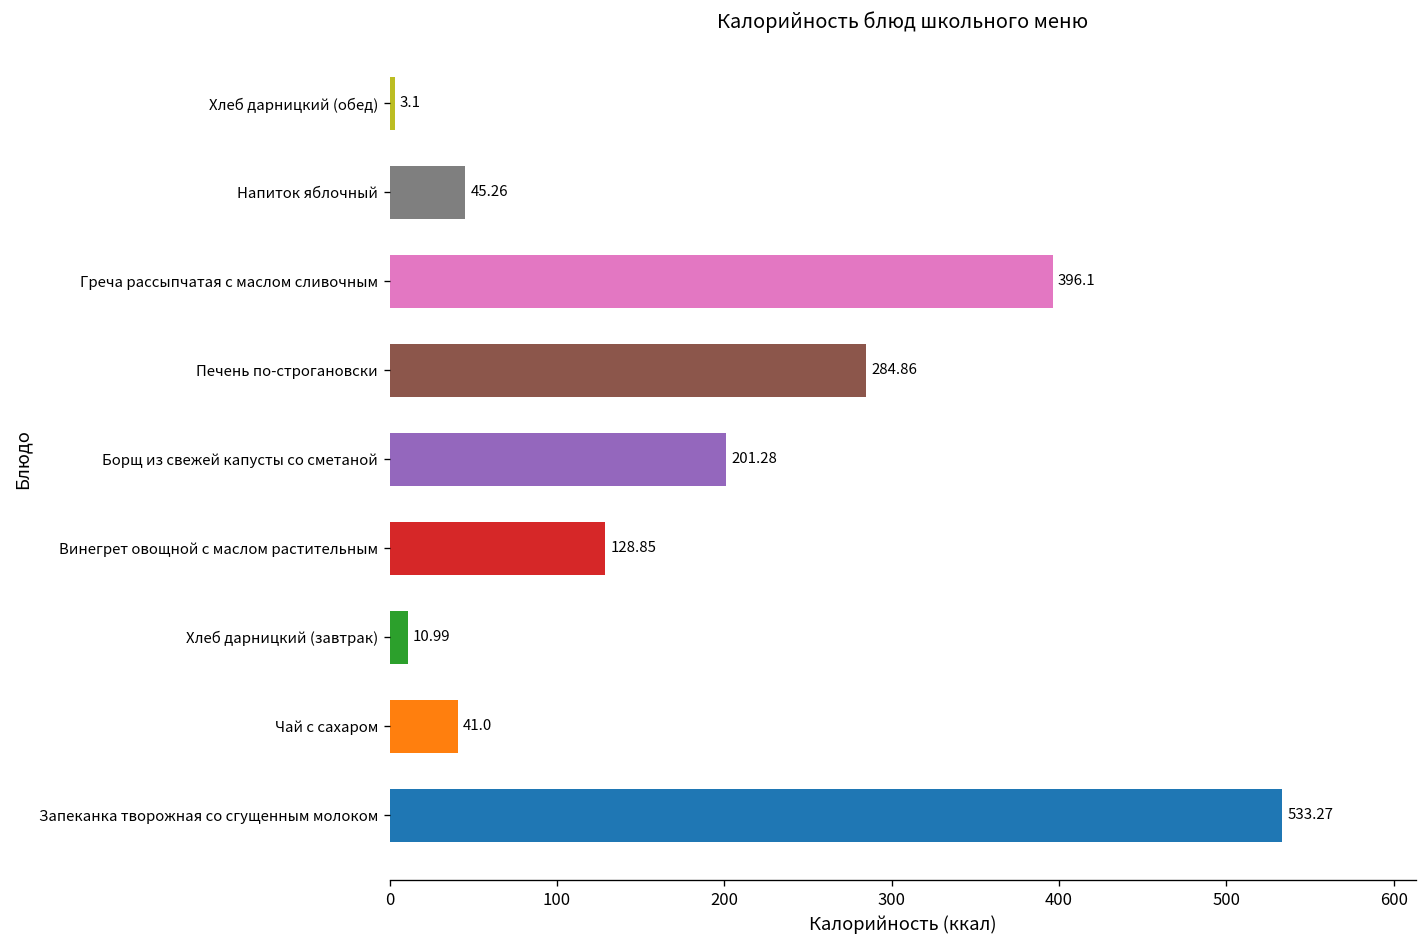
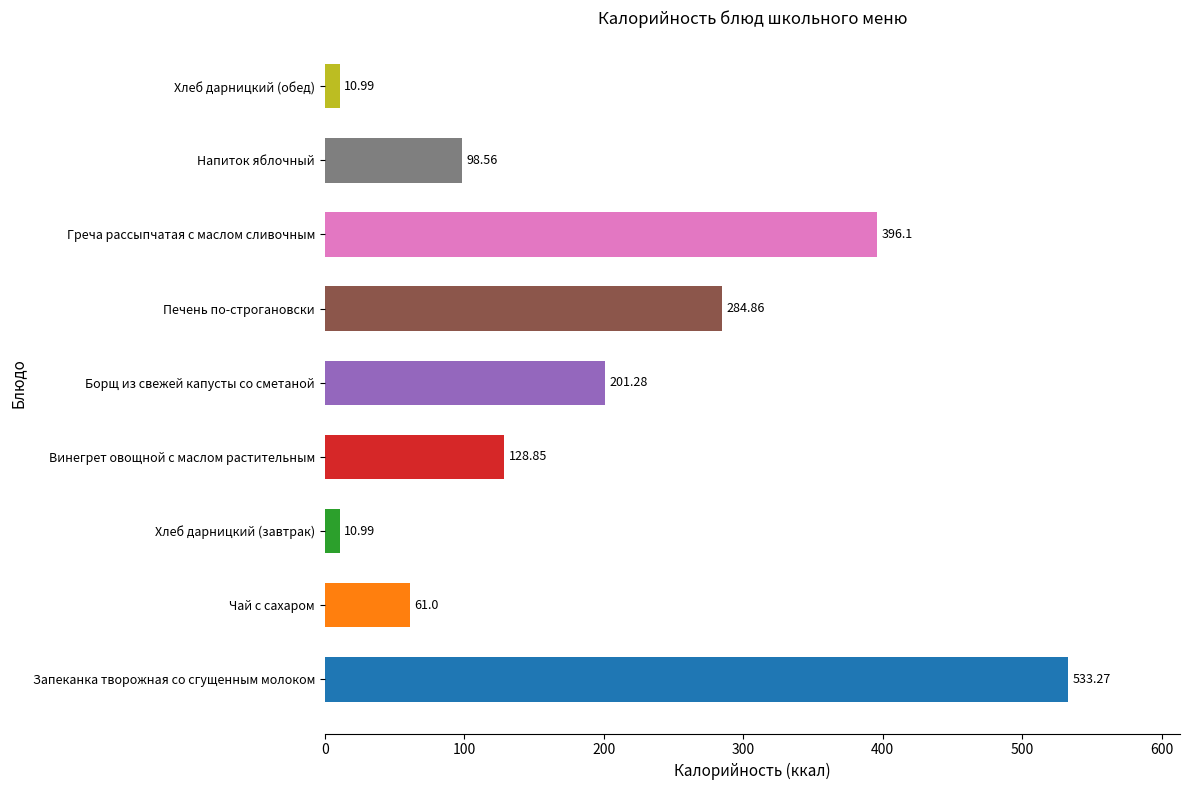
Хлеб дарницкий (обед): 3.1 -> 10.99
Напиток яблочный: 45.26 -> 98.56
Чай с сахаром: 41.0 -> 61.0
